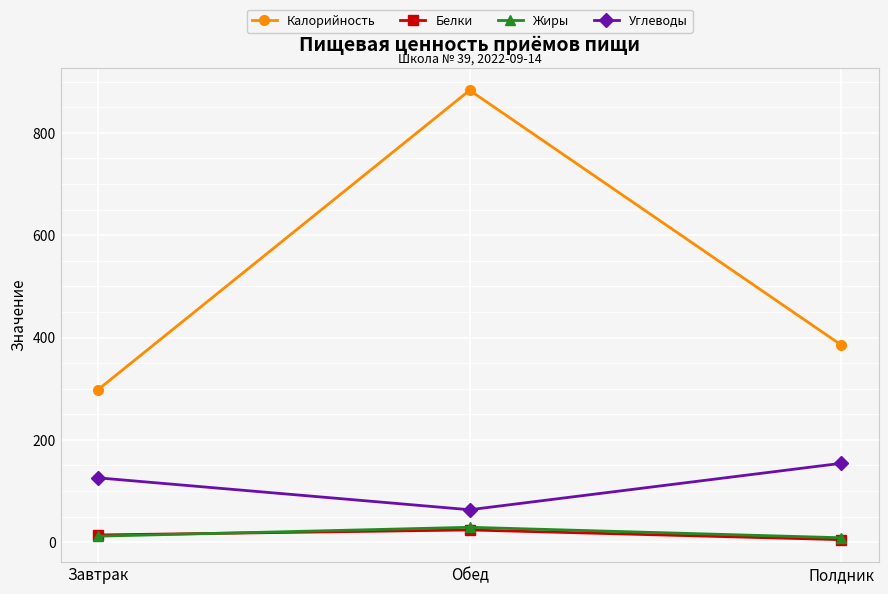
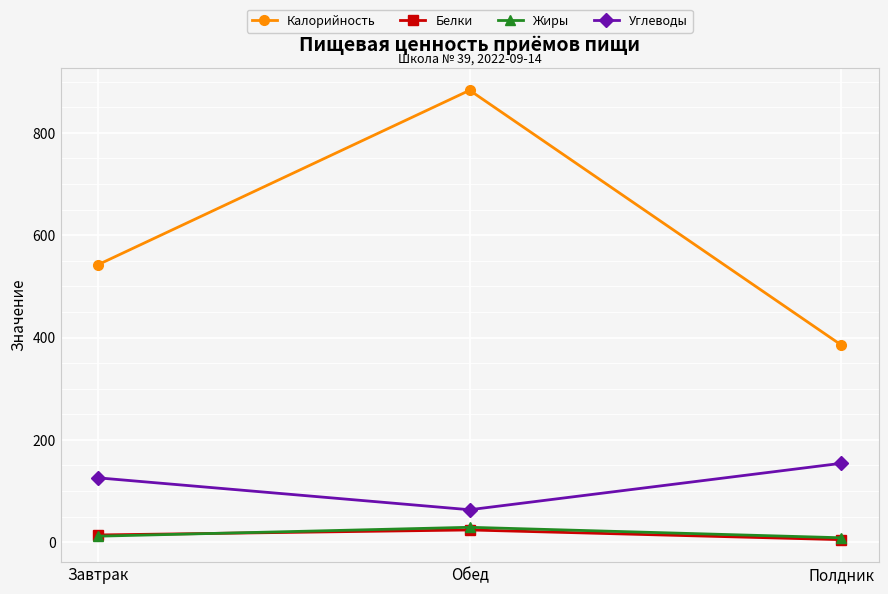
Калорийность, Завтрак: 300 -> 540
